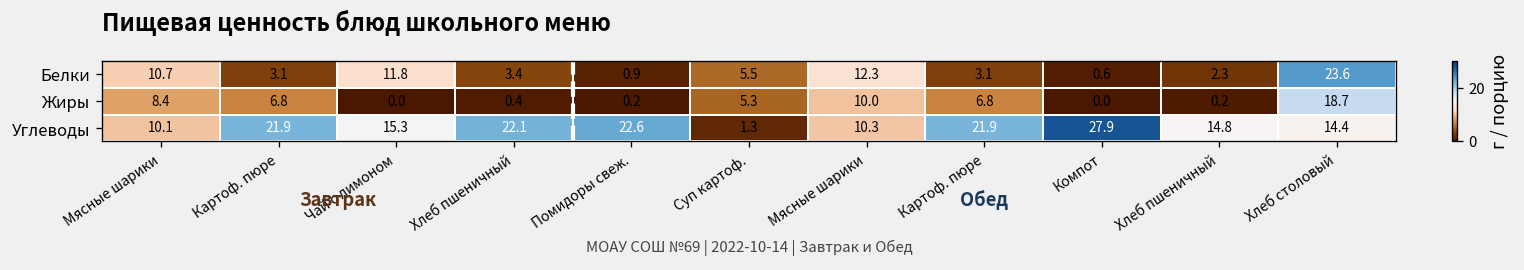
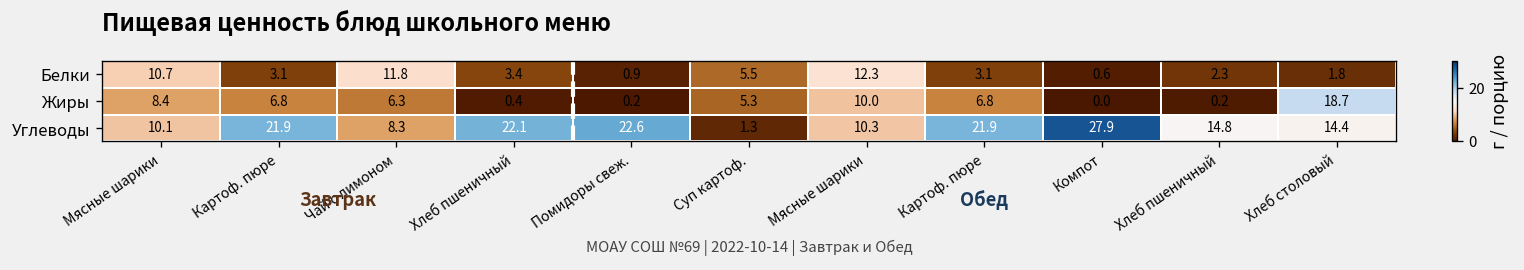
Белки, Хлеб столовый: 23.6 -> 1.8
Жиры, Чай с лимоном: 0.0 -> 6.3
Углеводы, Чай с лимоном: 15.3 -> 8.3
